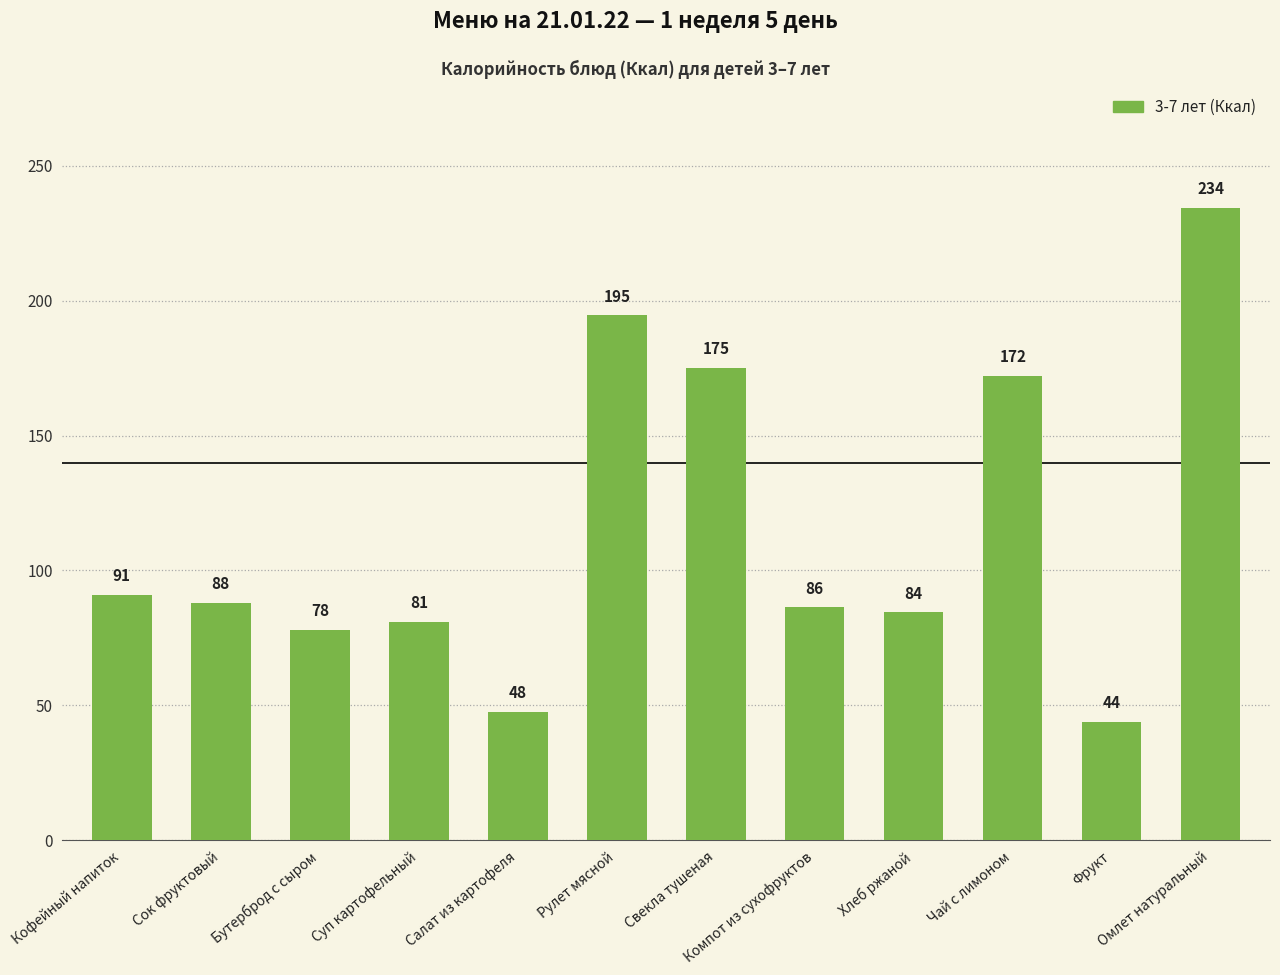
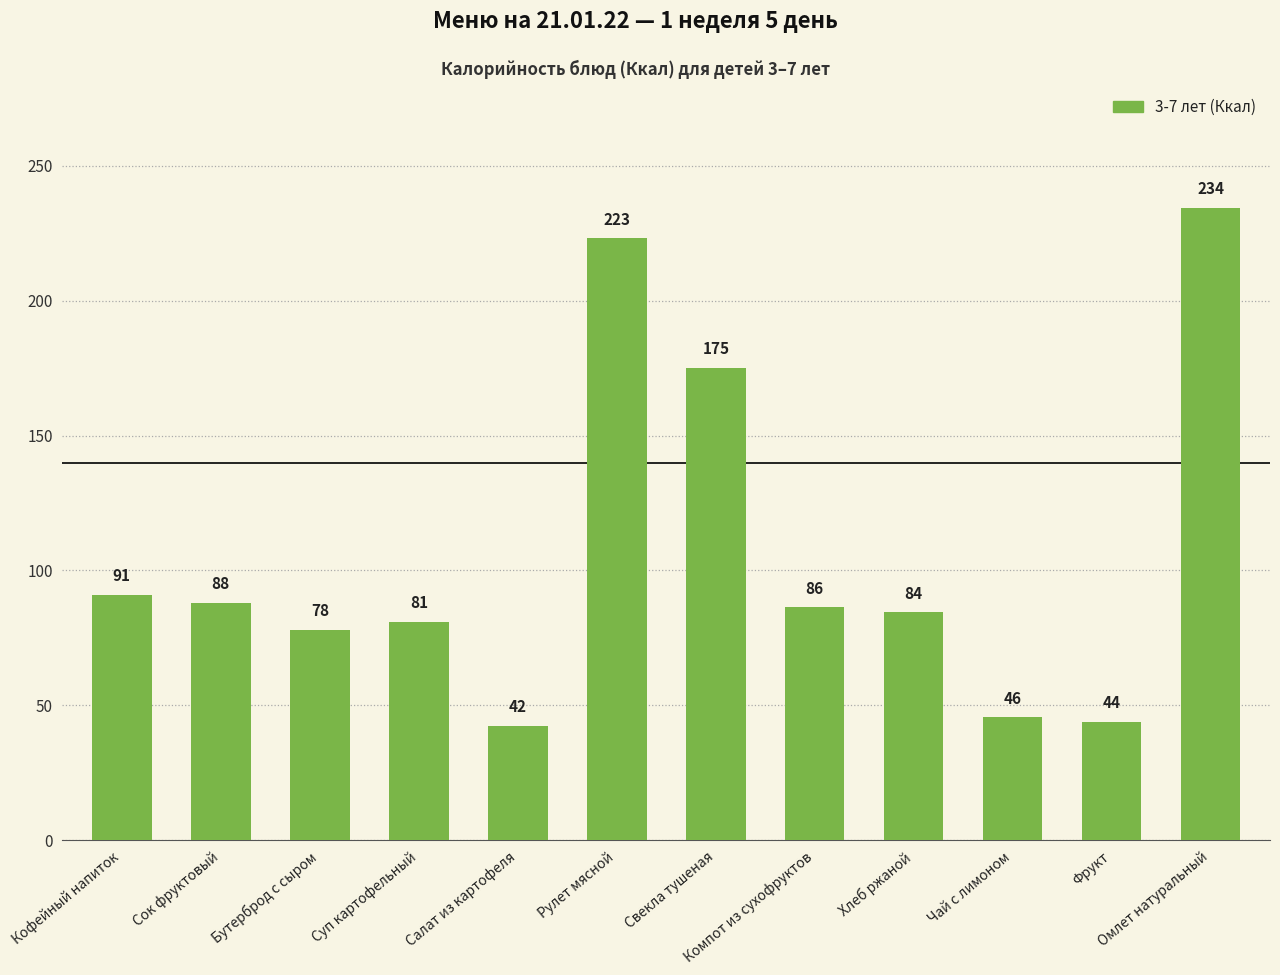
Салат из картофеля: 48 -> 42
Рулет мясной: 195 -> 223
Чай с лимоном: 172 -> 46
